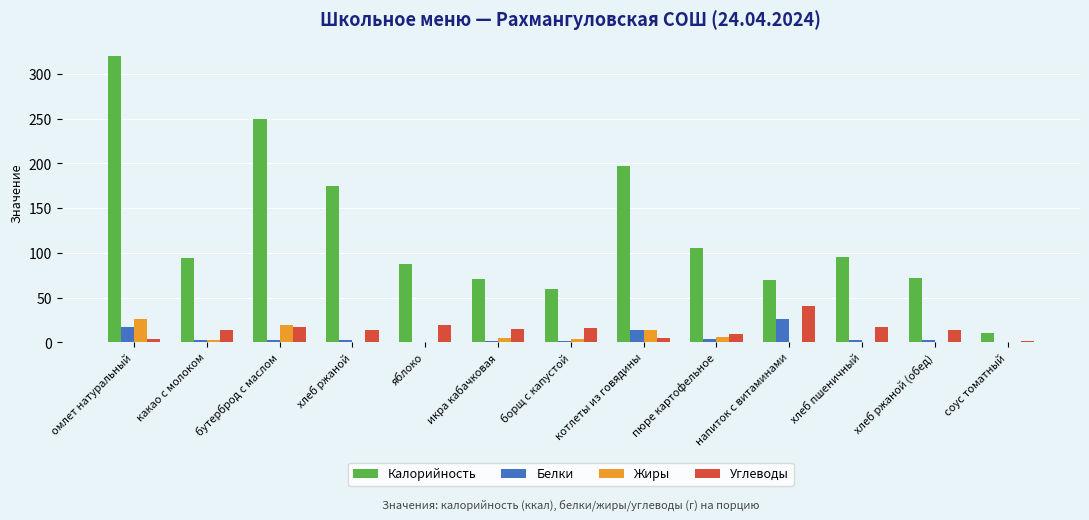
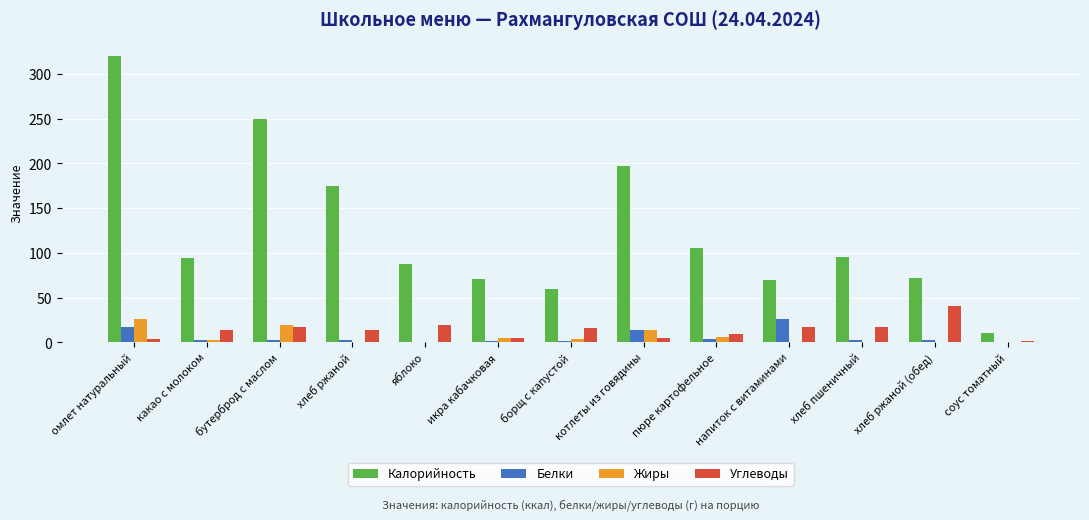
Углеводы, икра кабачковая: 10 -> 0
Углеводы, напиток с витаминами: 40 -> 20
Углеводы, хлеб ржаной (обед): 10 -> 40
